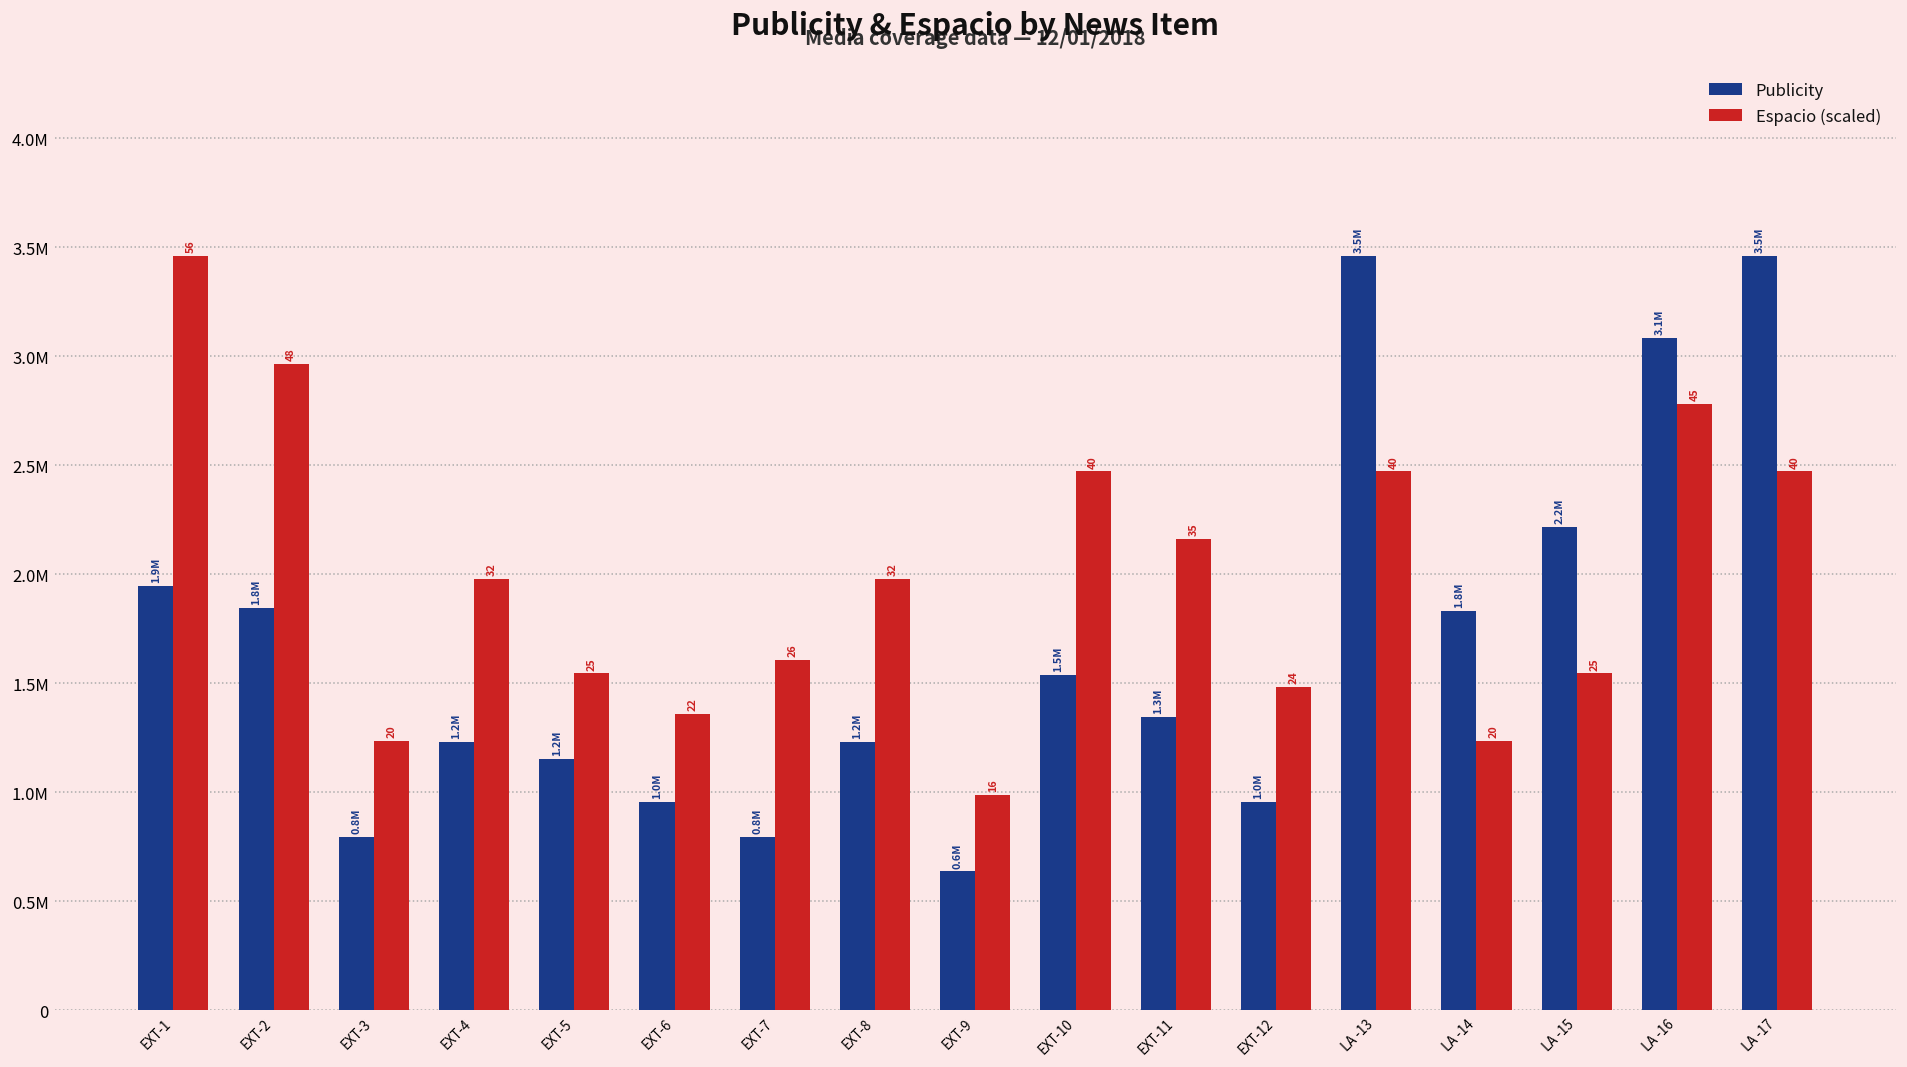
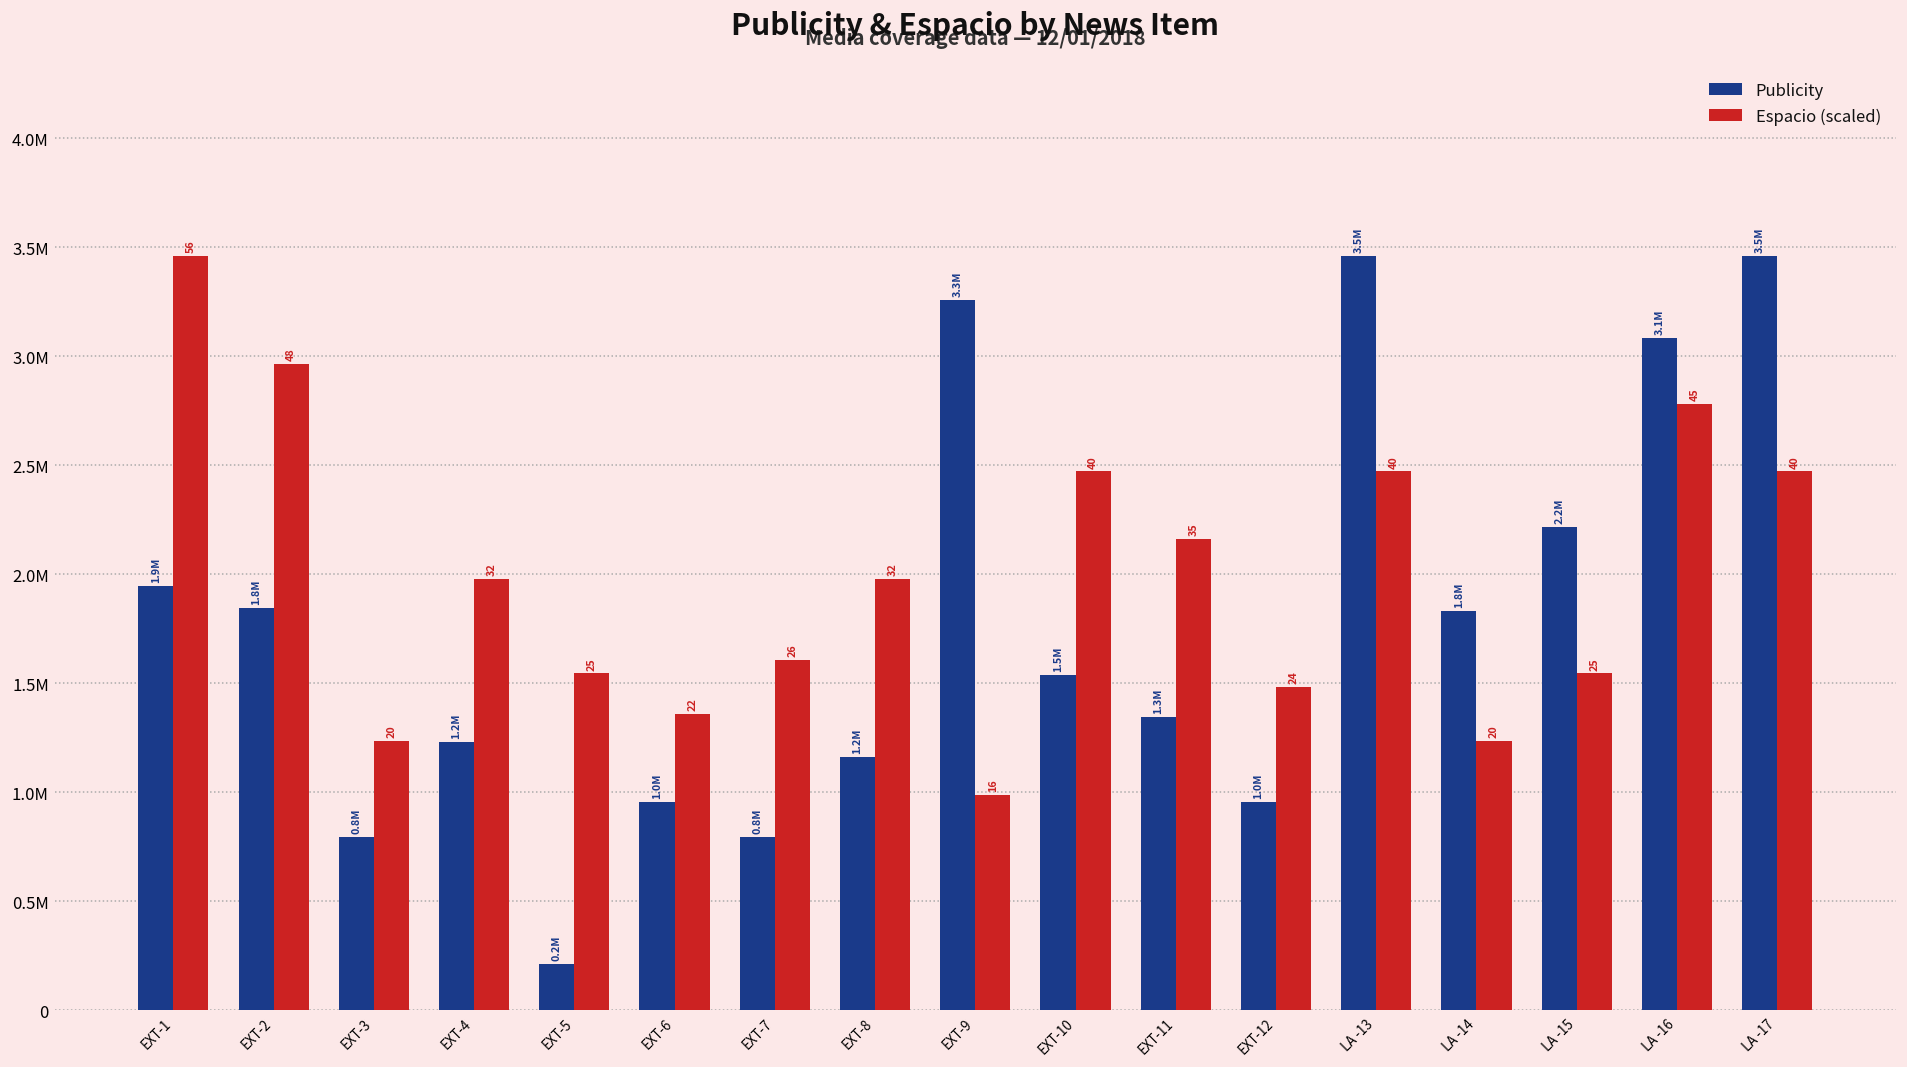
Publicity, EXT-5: 1.2M -> 0.2M
Publicity, EXT-8: 1230000 -> 1160000
Publicity, EXT-9: 0.6M -> 3.3M
